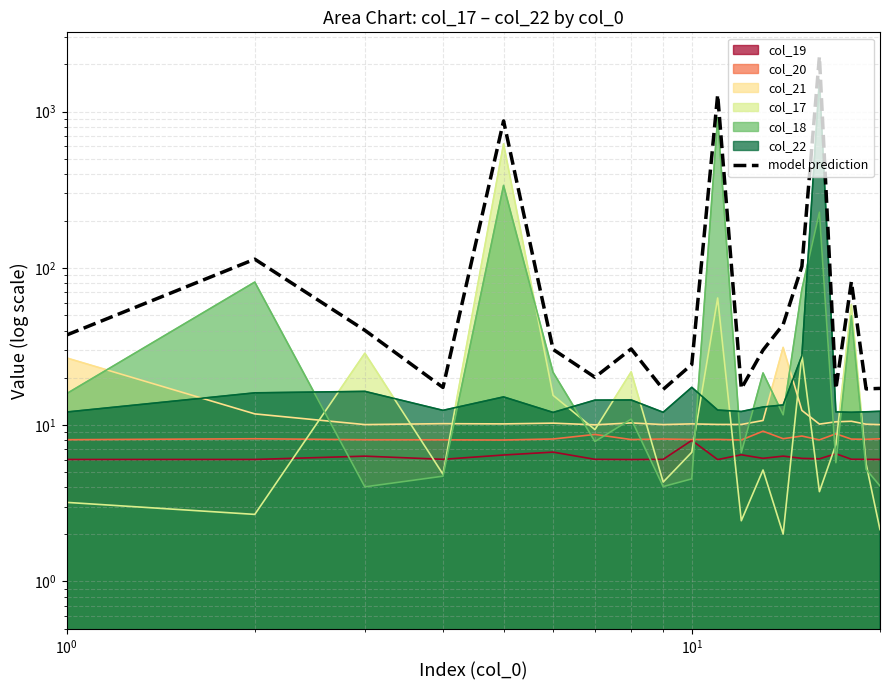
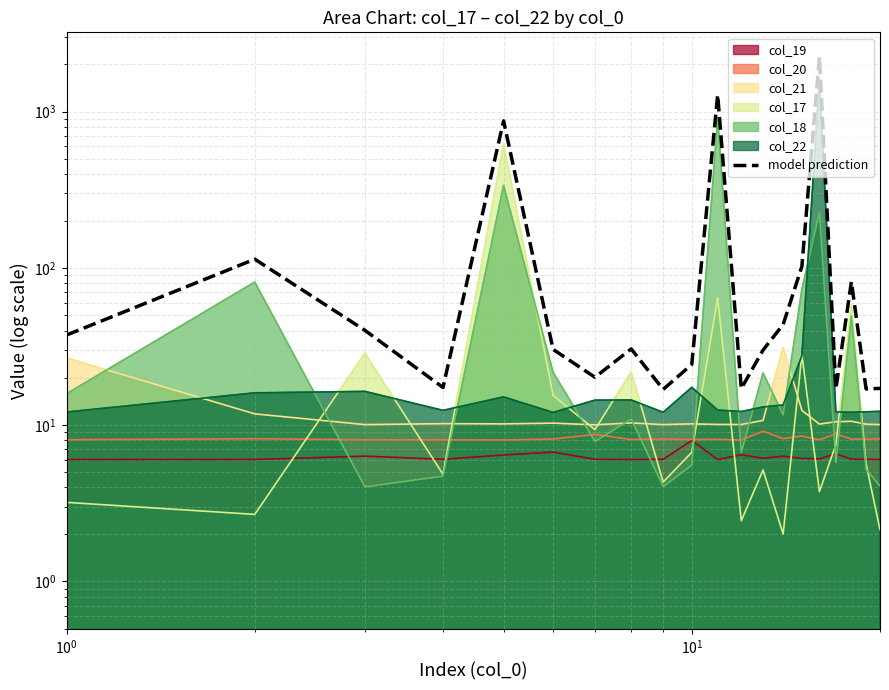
col_18, 10^1: 4.5 -> 5.5
